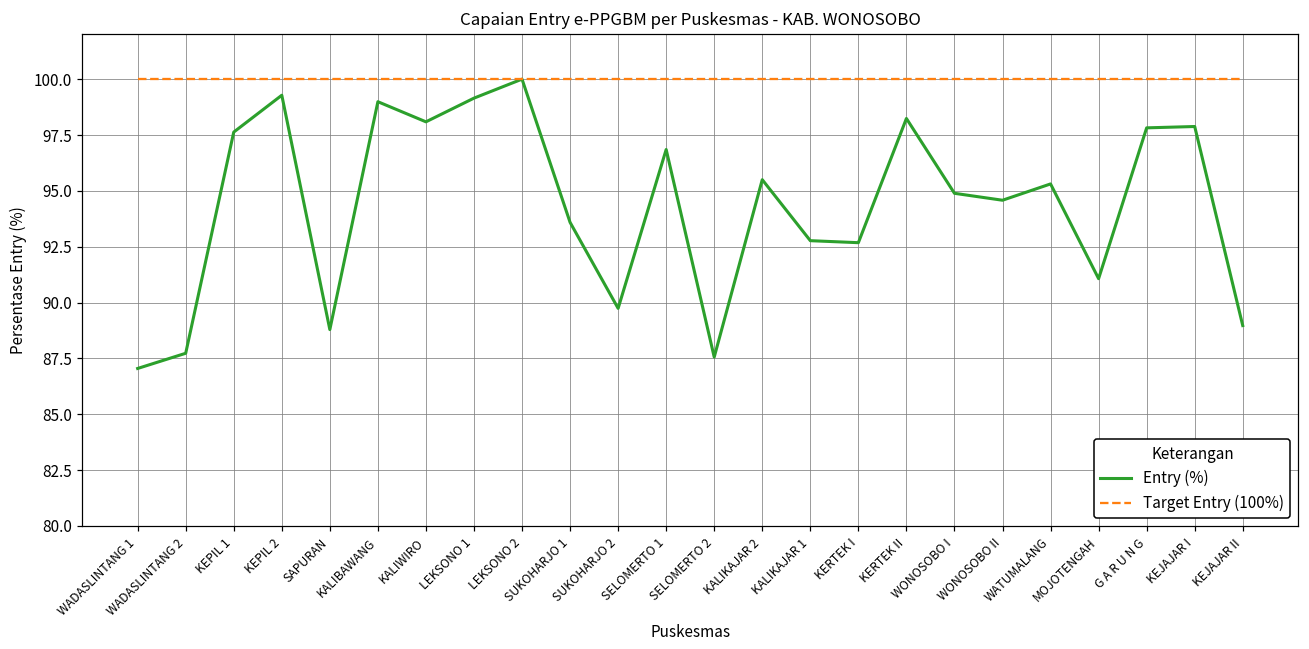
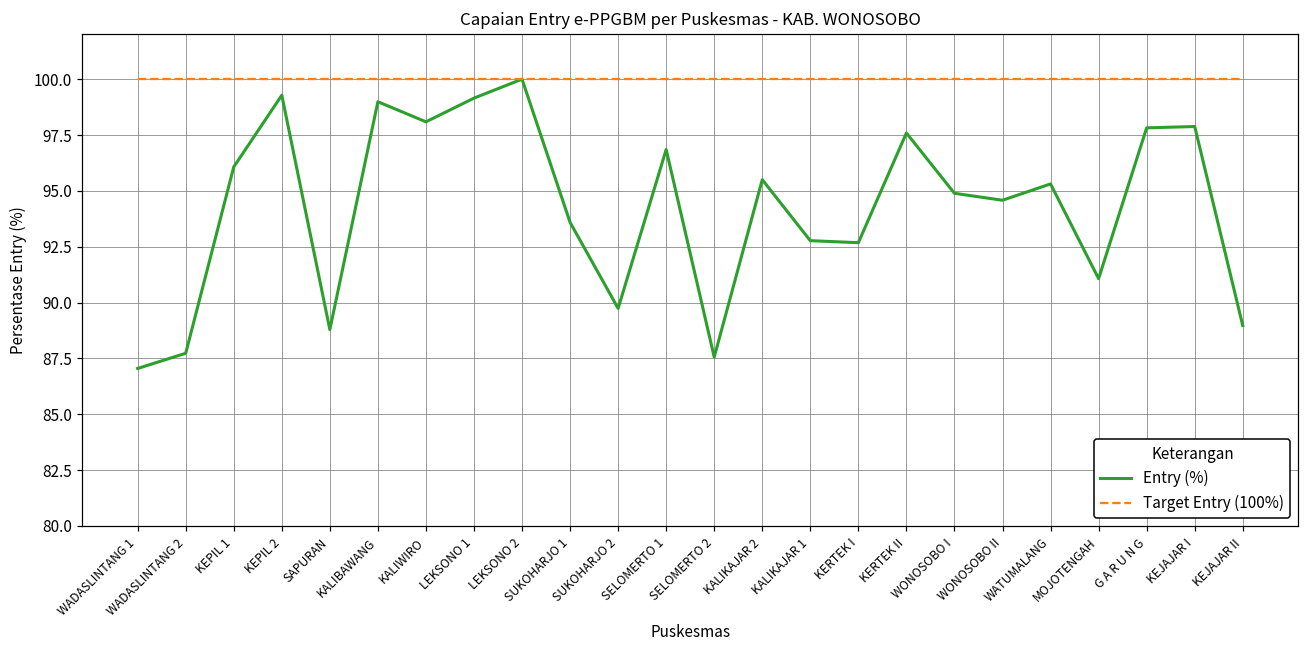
Entry (%), KEPIL 1: 97.6 -> 96.1
Entry (%), KERTEK II: 98.2 -> 97.6
